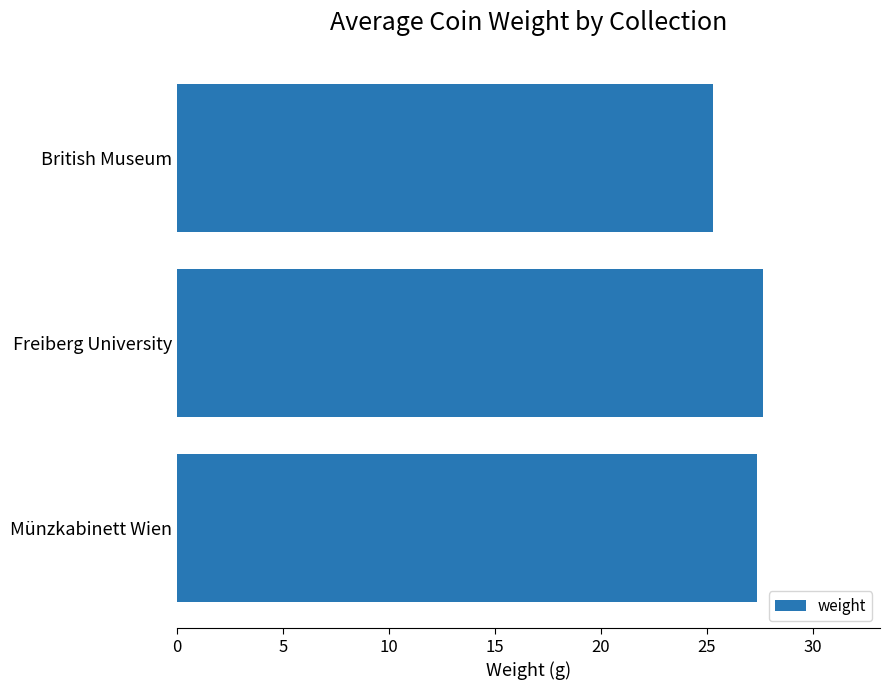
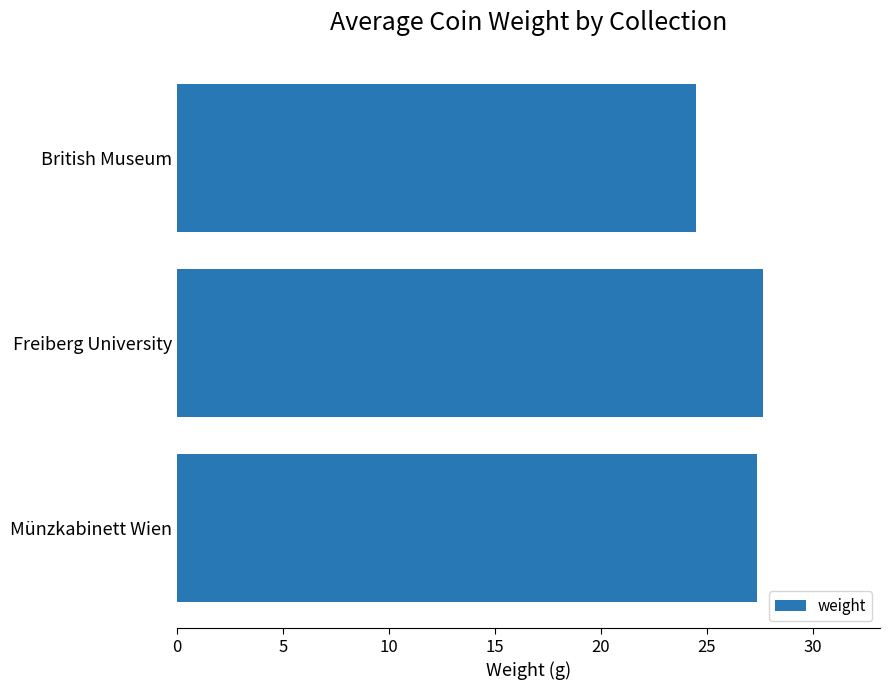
British Museum: 25.3 -> 24.5
